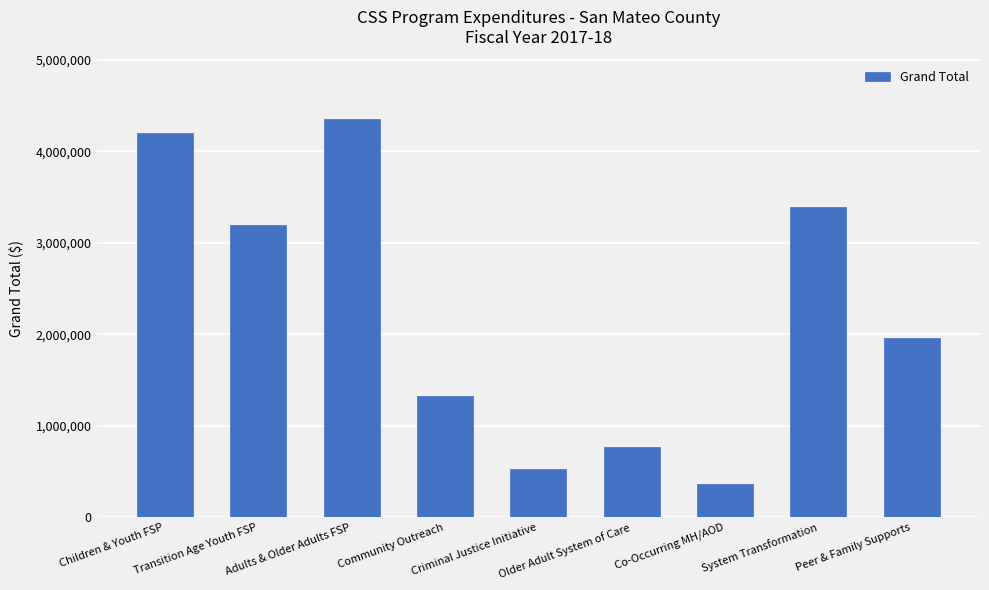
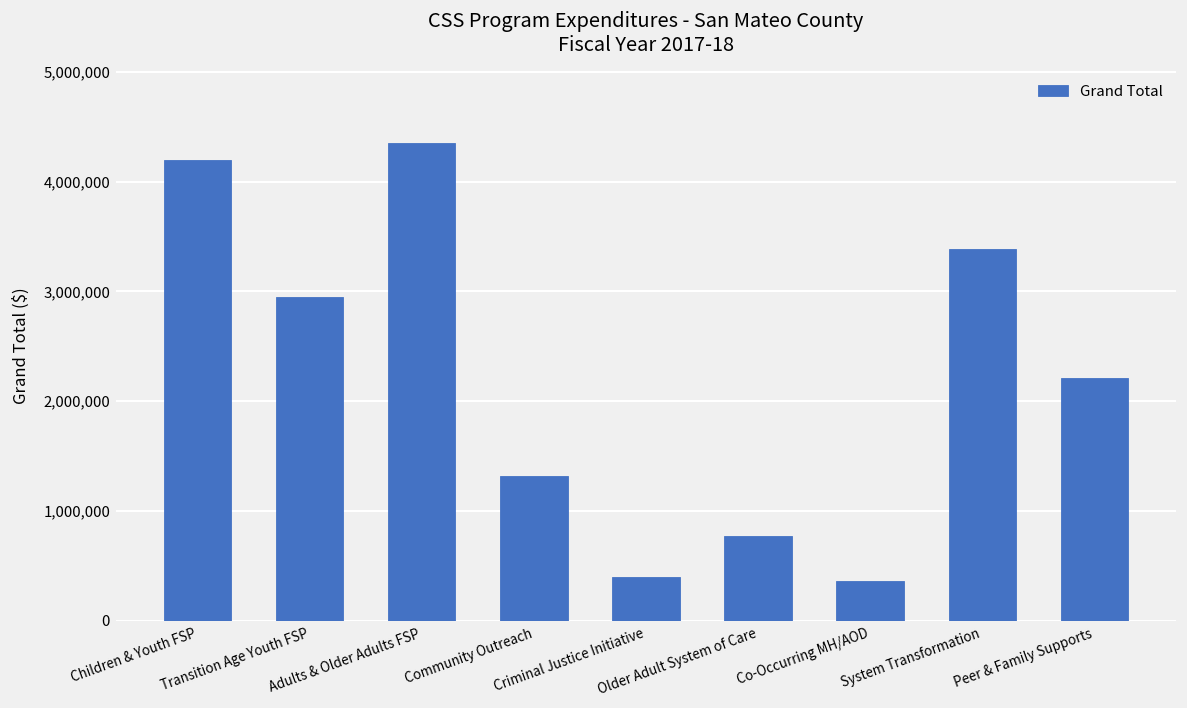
Transition Age Youth FSP: 3,200,000 -> 2,900,000
Criminal Justice Initiative: 500,000 -> 400,000
Peer & Family Supports: 2,000,000 -> 2,200,000
